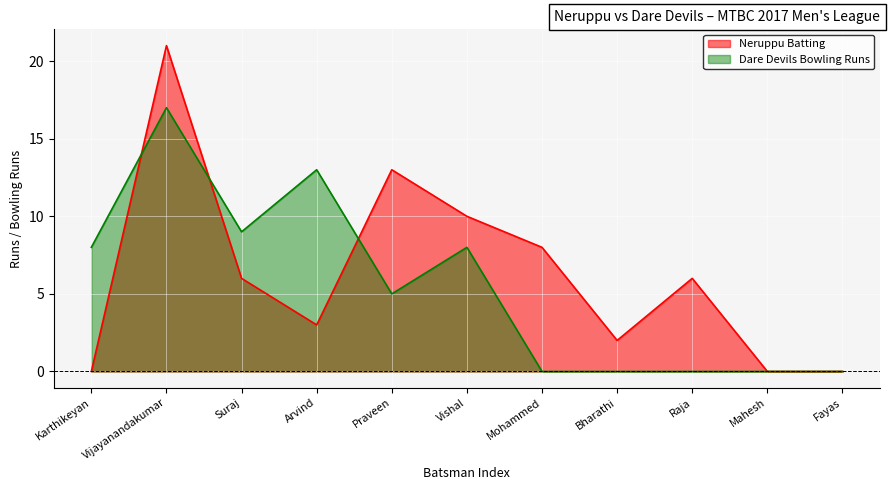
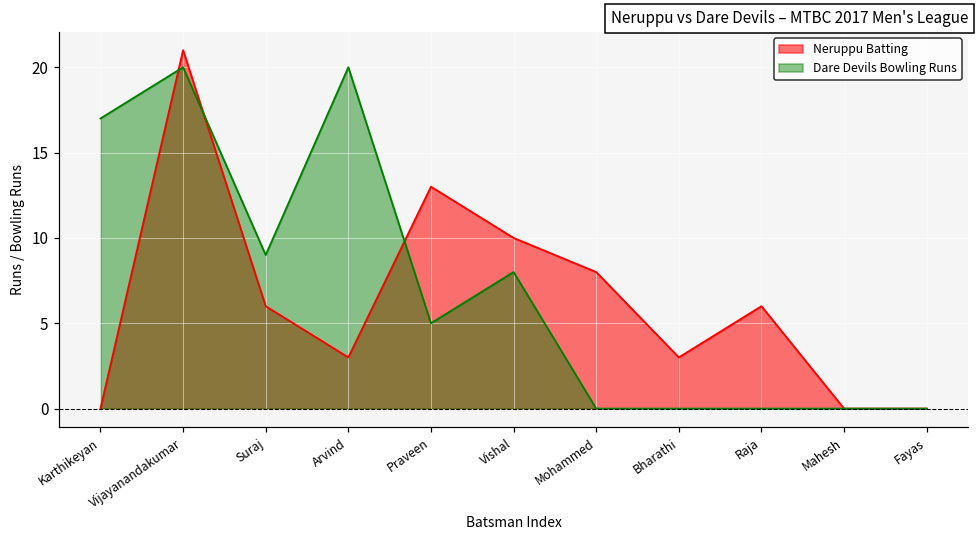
Dare Devils Bowling Runs, Karthikeyan: 8 -> 17
Dare Devils Bowling Runs, Vijayanandakumar: 17 -> 20
Dare Devils Bowling Runs, Arvind: 13 -> 20
Neruppu Batting, Bharathi: 2 -> 3
